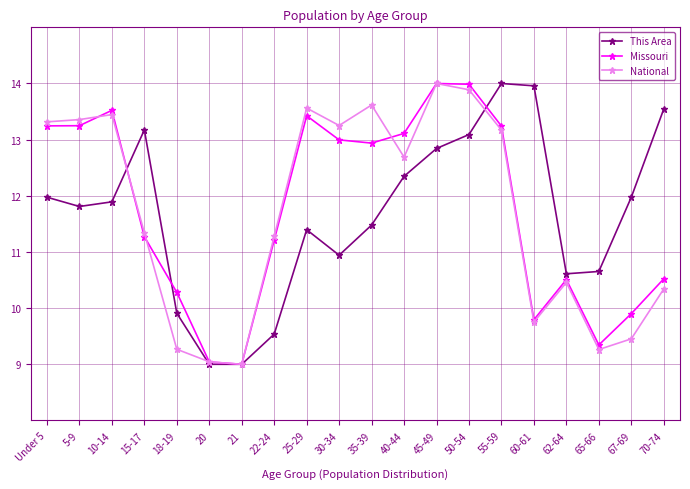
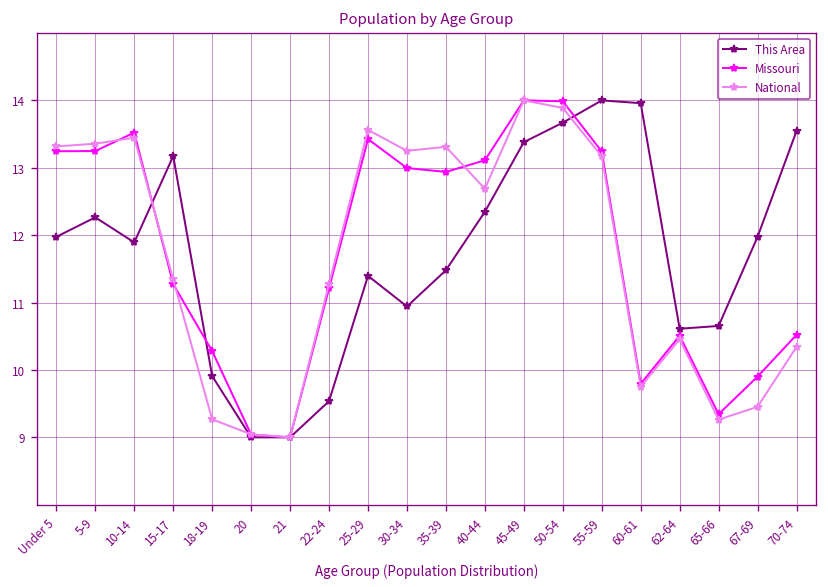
This Area, 5-9: 11.8 -> 12.3
National, 35-39: 13.6 -> 13.3
This Area, 45-49: 12.8 -> 13.4
This Area, 50-54: 13.1 -> 13.7
